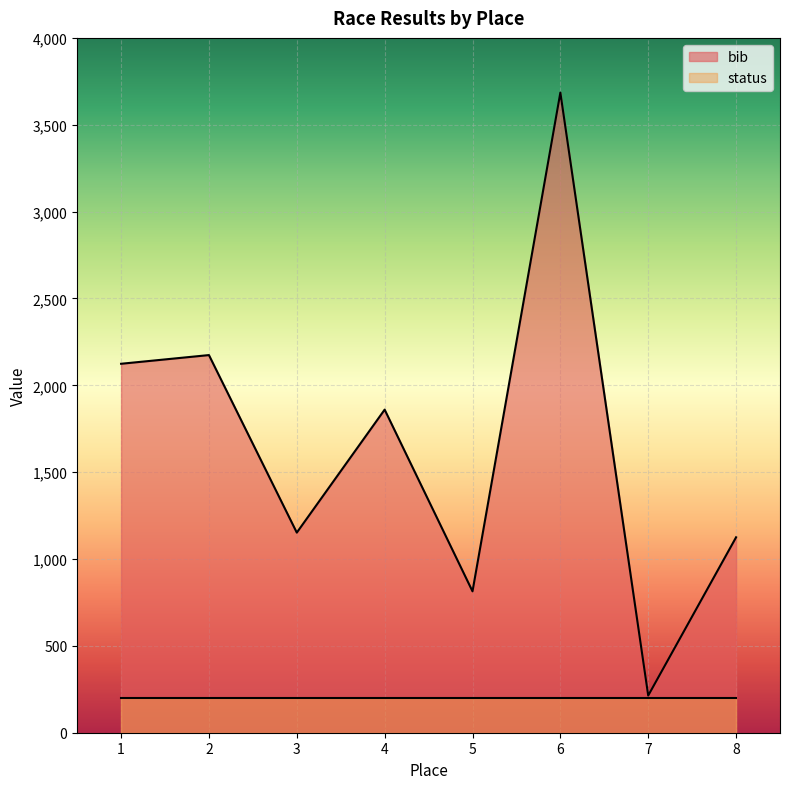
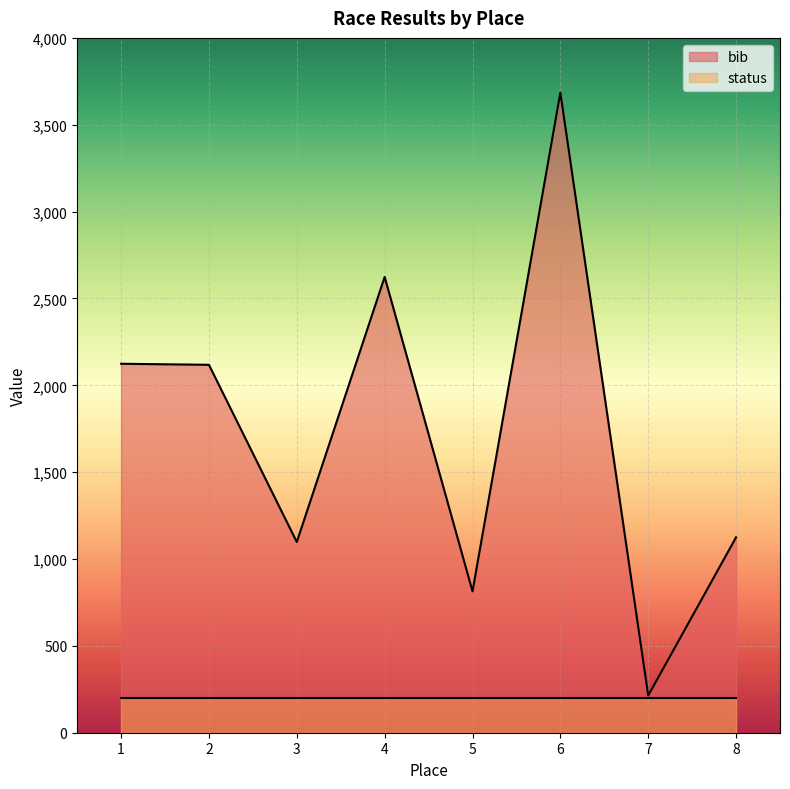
bib, 2: 2,170 -> 2,120
bib, 3: 1,150 -> 1,100
bib, 4: 1,860 -> 2,620
